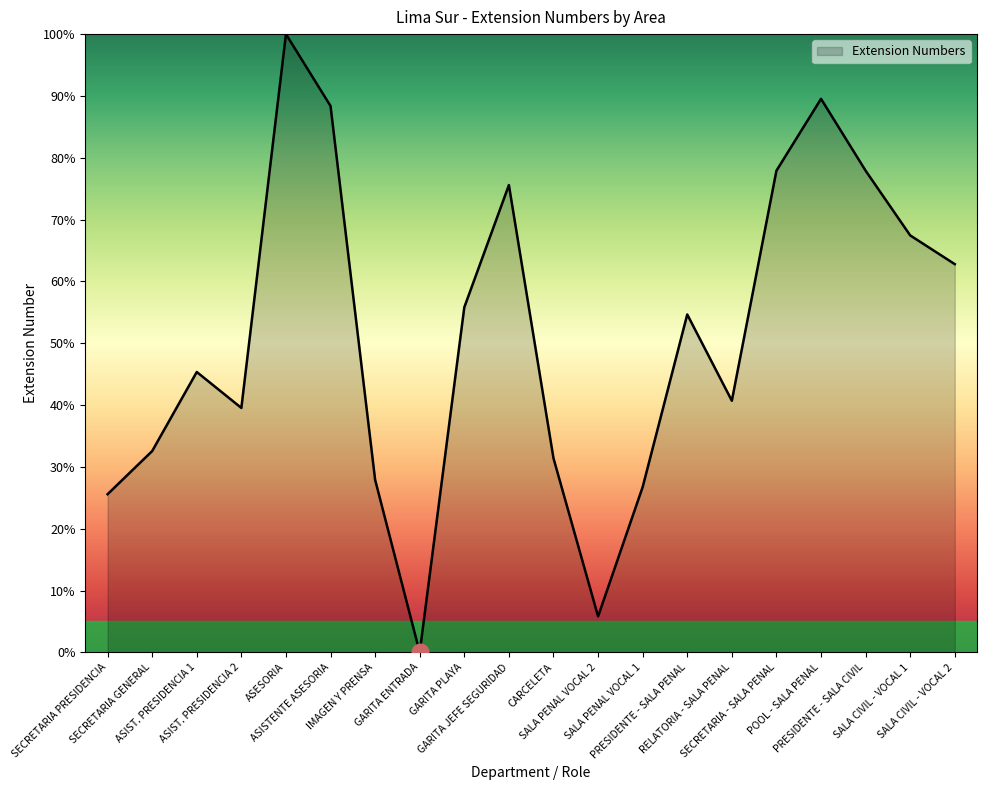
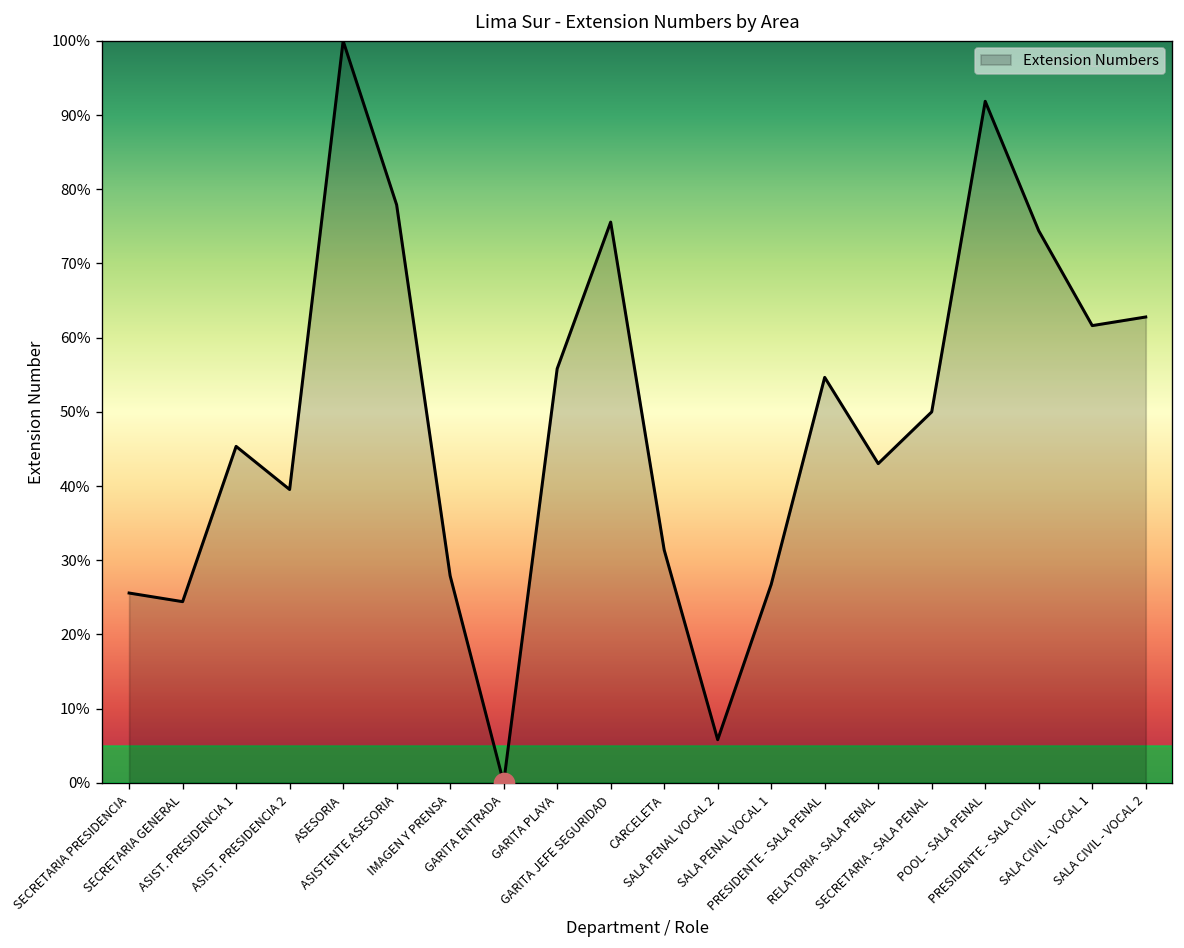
Extension Numbers, SECRETARIA GENERAL: 33% -> 24%
Extension Numbers, ASISTENTE ASESORIA: 88% -> 78%
Extension Numbers, RELATORIA - SALA PENAL: 41% -> 43%
Extension Numbers, SECRETARIA - SALA PENAL: 78% -> 50%
Extension Numbers, POOL - SALA PENAL: 90% -> 92%
Extension Numbers, PRESIDENTE - SALA CIVIL: 78% -> 74%
Extension Numbers, SALA CIVIL - VOCAL 1: 67% -> 62%
